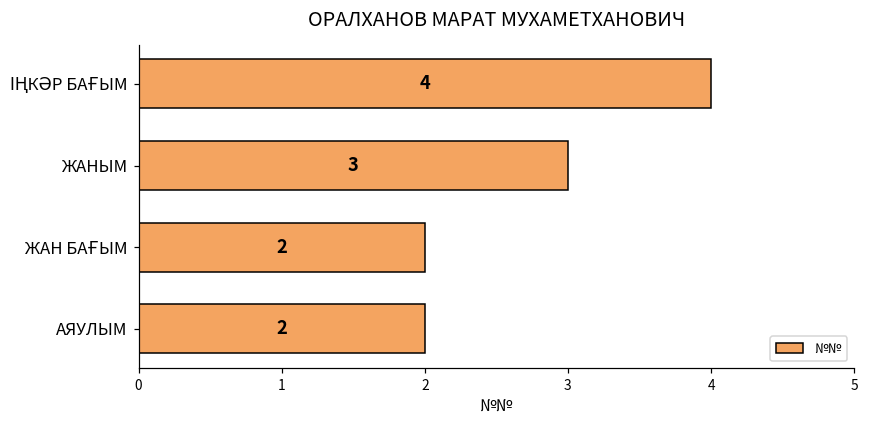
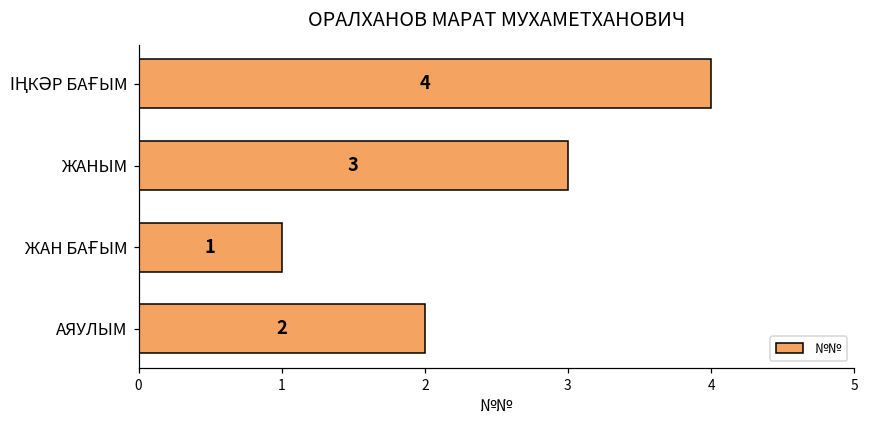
ЖАН БАҒЫМ: 2 -> 1
